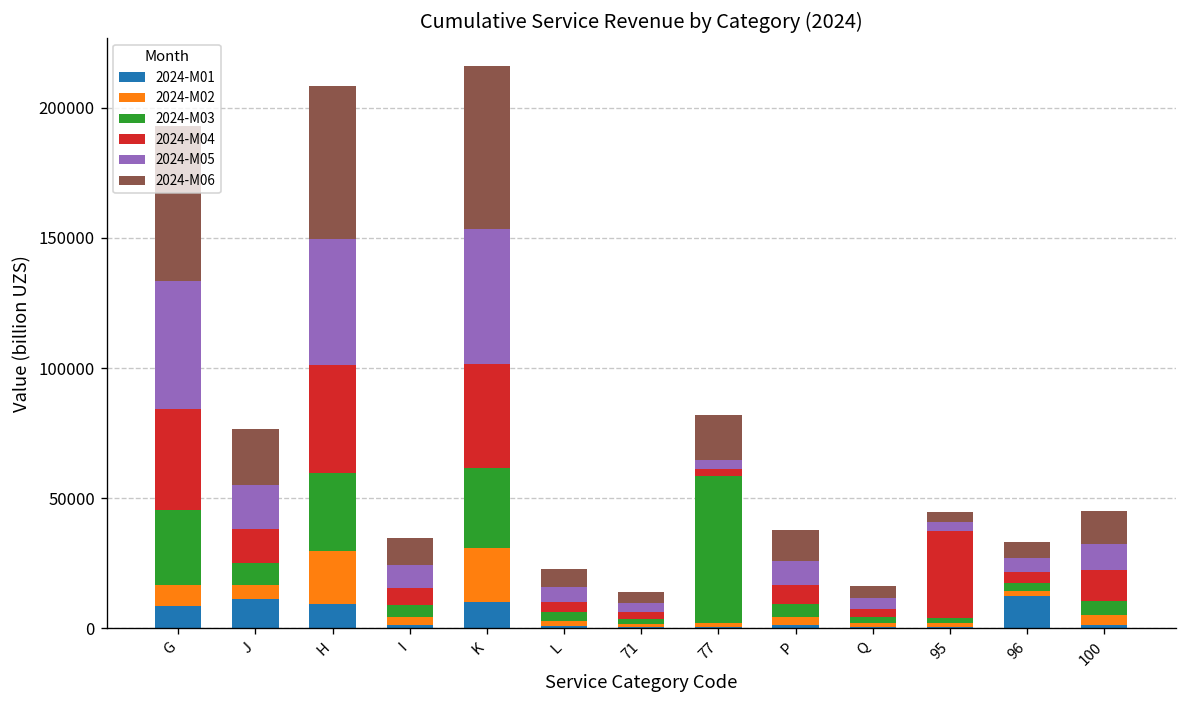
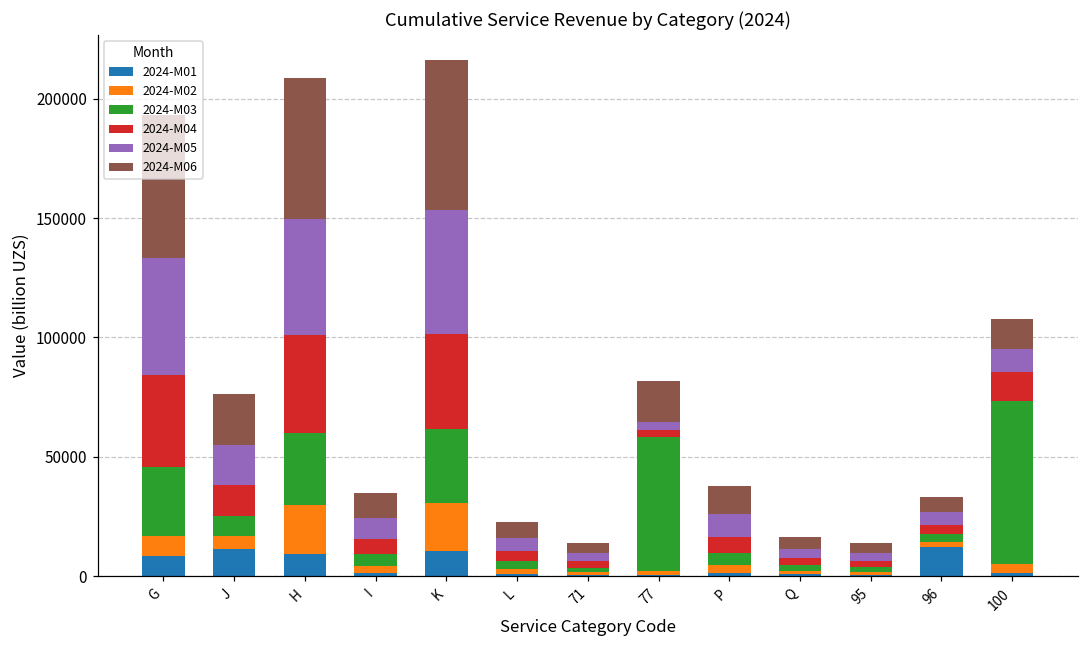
2024-M04, 95: 34000 -> 3000
2024-M03, 100: 5000 -> 68000
